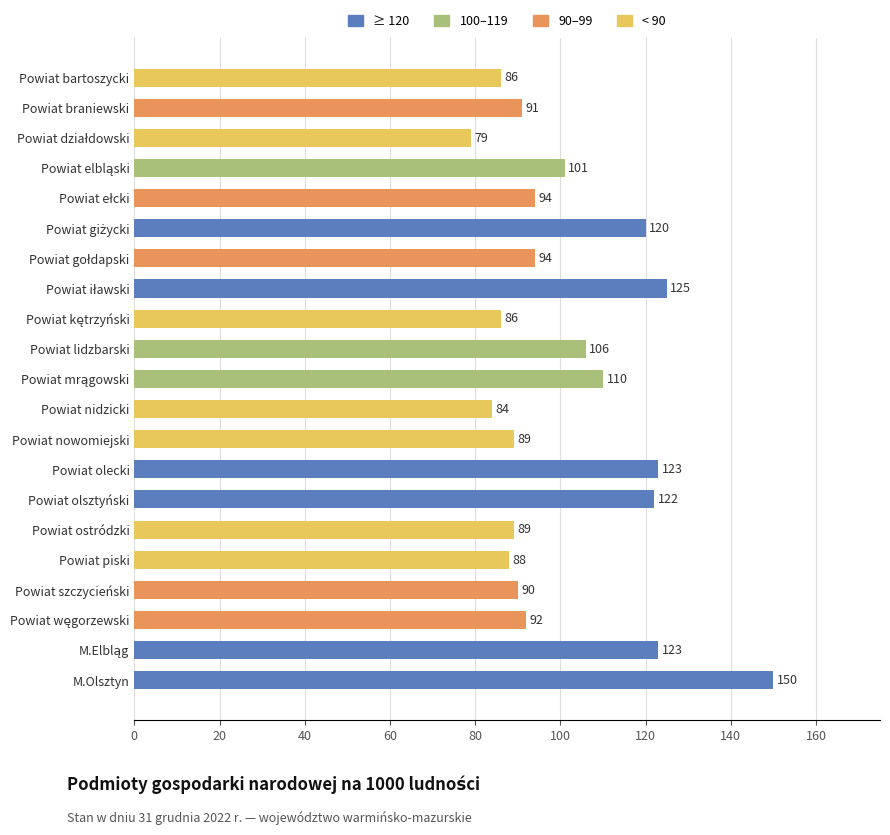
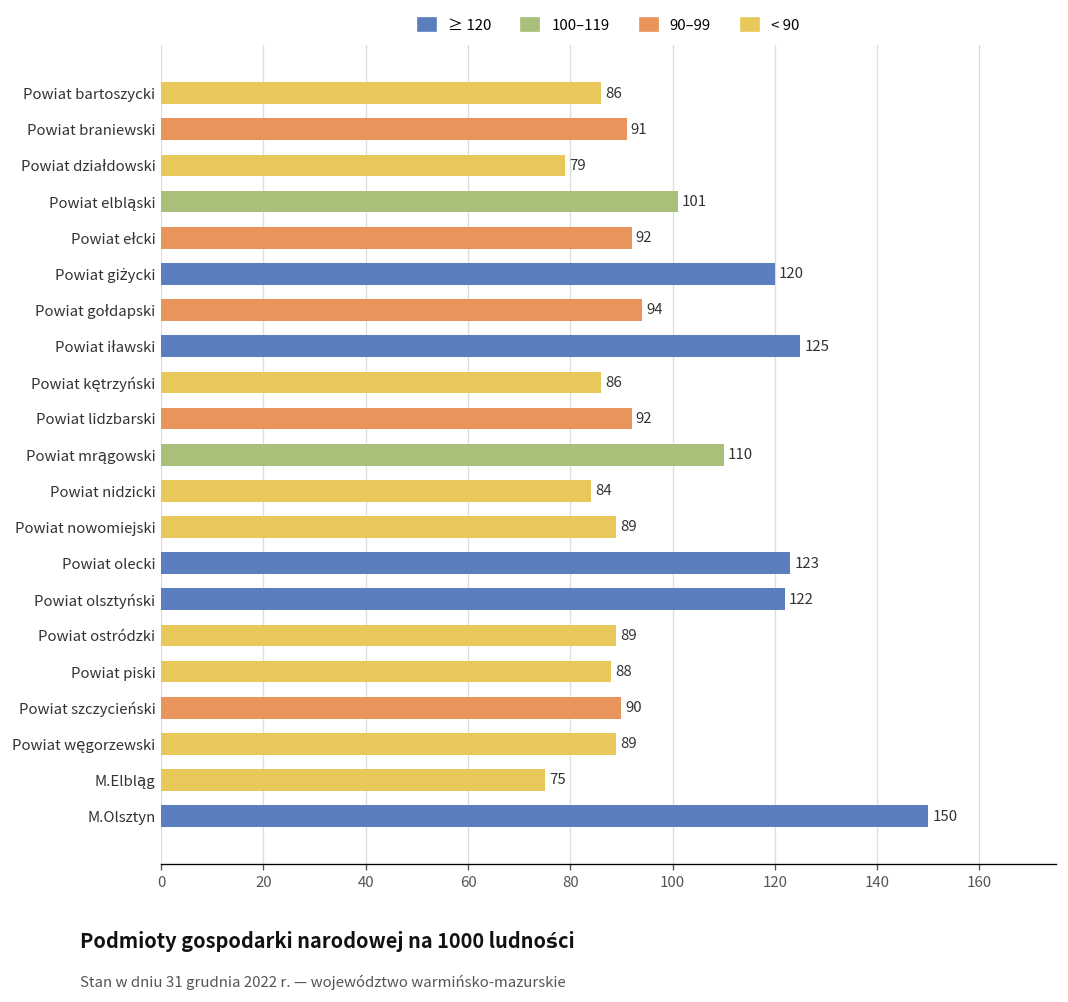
Powiat ełcki: 94 -> 92
Powiat lidzbarski: 106 -> 92
Powiat węgorzewski: 92 -> 89
M.Elbląg: 123 -> 75
